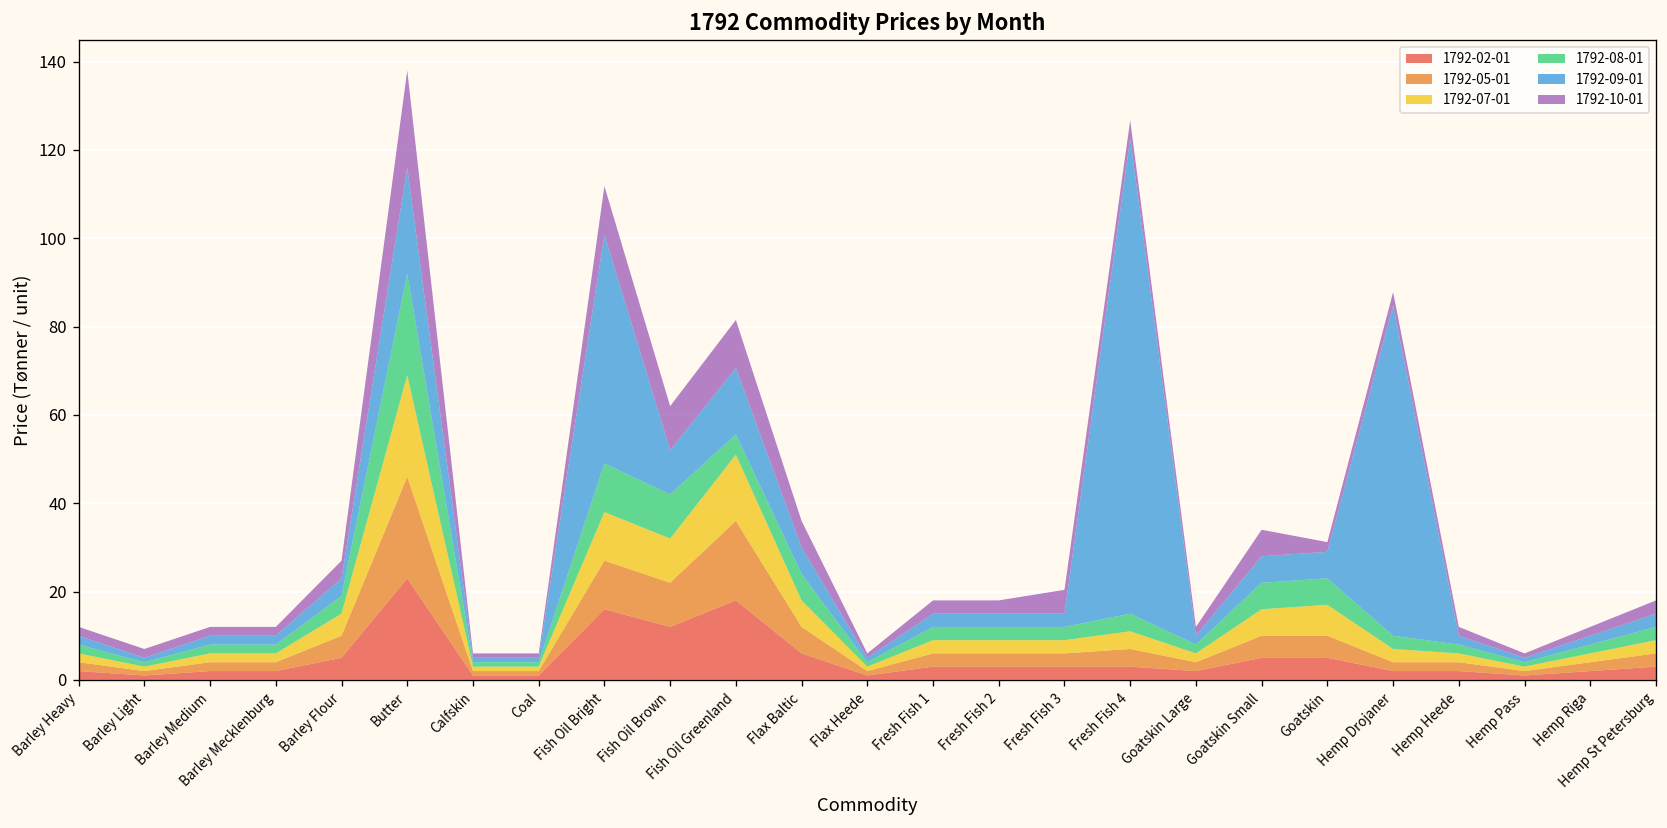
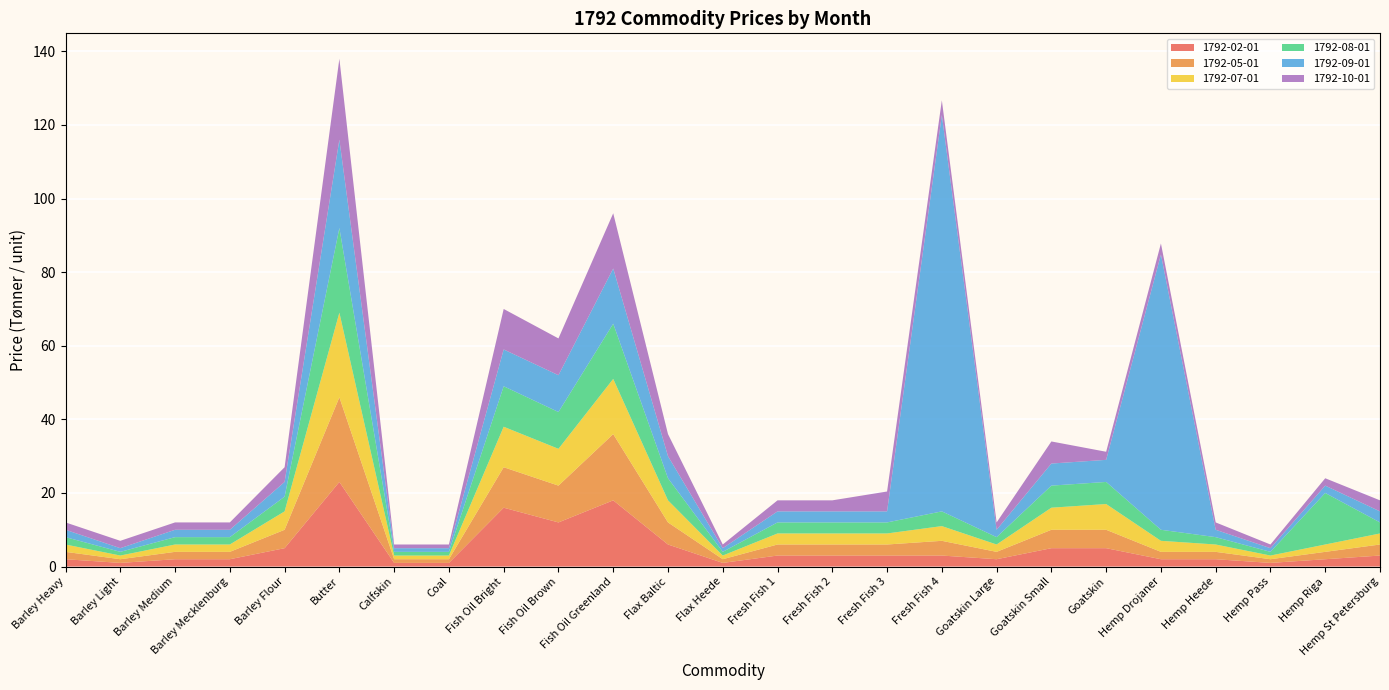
1792-09-01, Fish Oil Bright: 52 -> 10
1792-08-01, Fish Oil Greenland: 5 -> 15
1792-10-01, Fish Oil Greenland: 11 -> 15
1792-08-01, Hemp Riga: 2 -> 14
